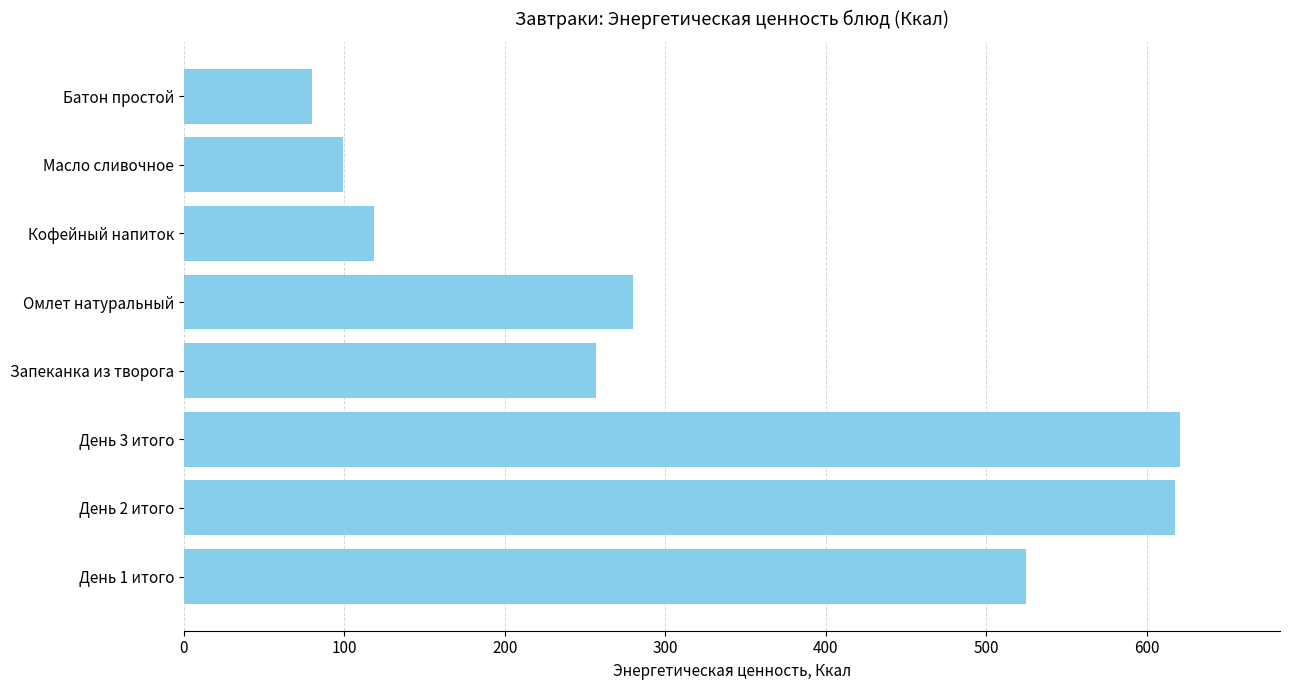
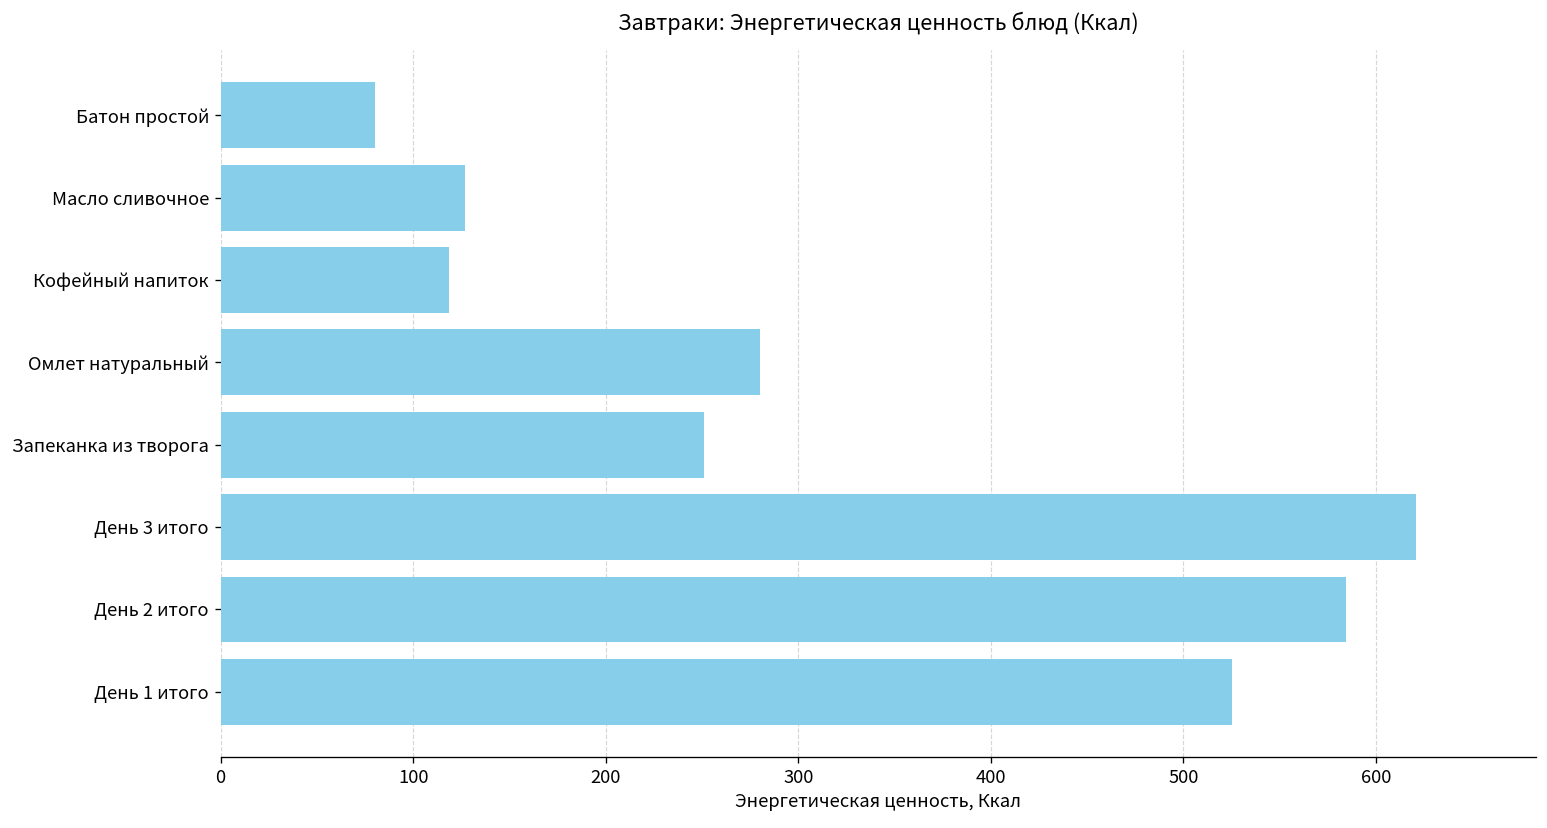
Масло сливочное: 99 -> 127
Запеканка из творога: 257 -> 251
День 2 итого: 618 -> 584
